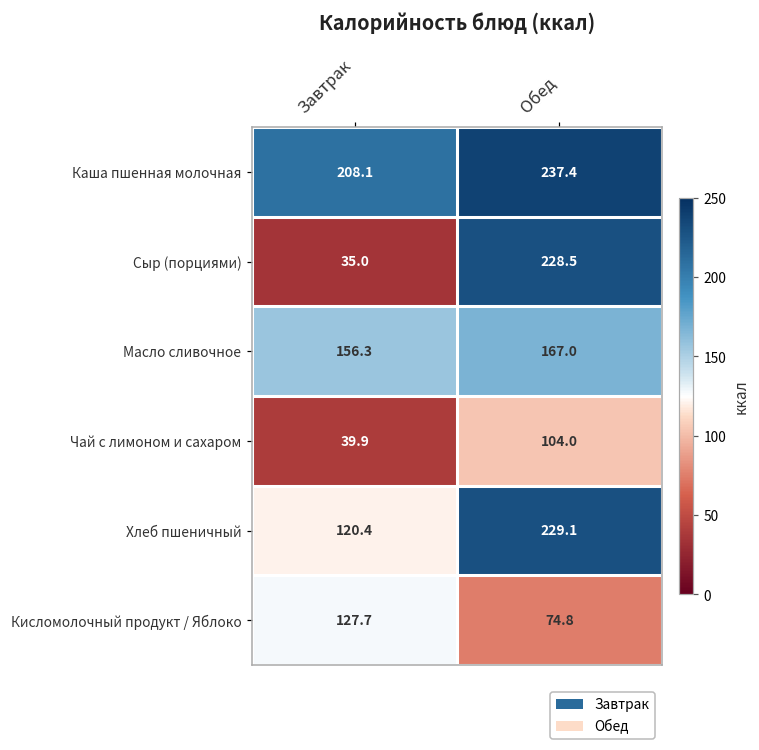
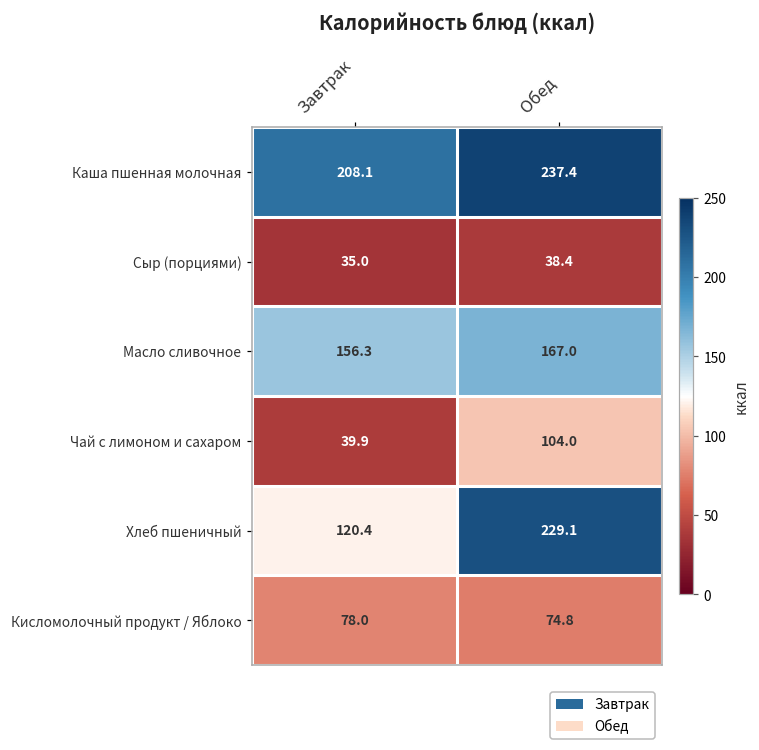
Сыр (порциями), Обед: 228.5 -> 38.4
Кисломолочный продукт / Яблоко, Завтрак: 127.7 -> 78.0
